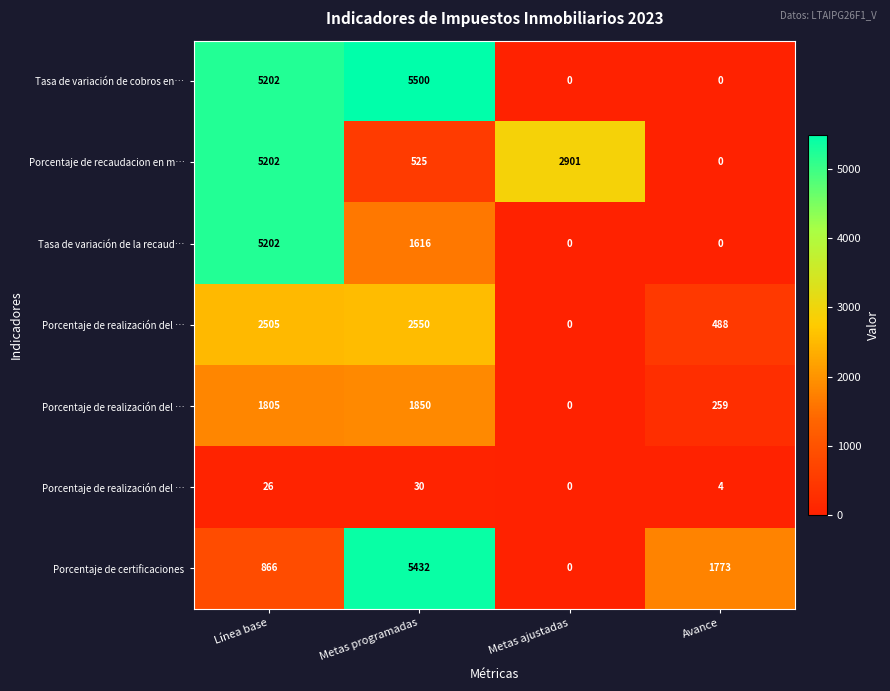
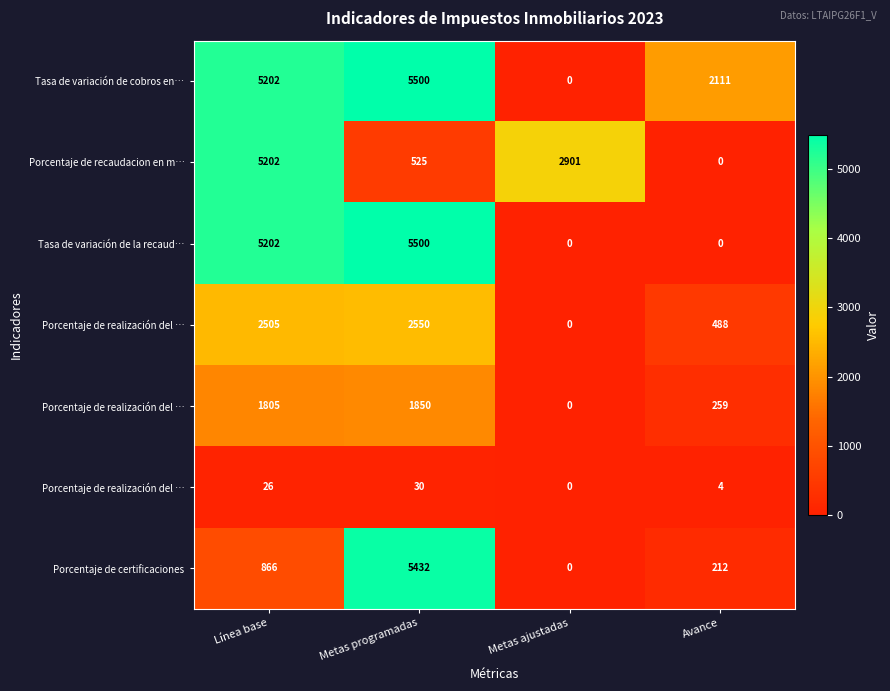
Tasa de variación de cobros en…, Avance: 0 -> 2111
Tasa de variación de la recaud…, Metas programadas: 1616 -> 5500
Porcentaje de certificaciones, Avance: 1773 -> 212
